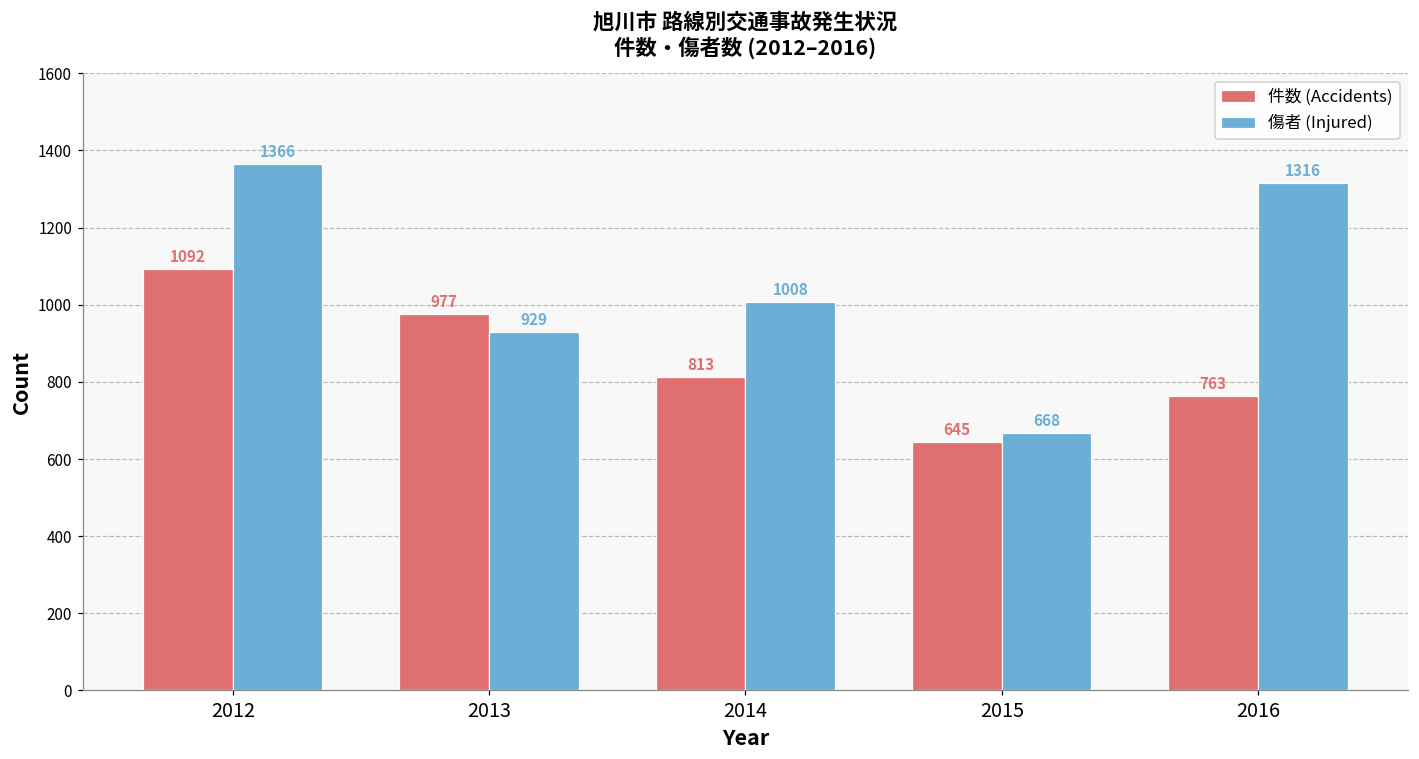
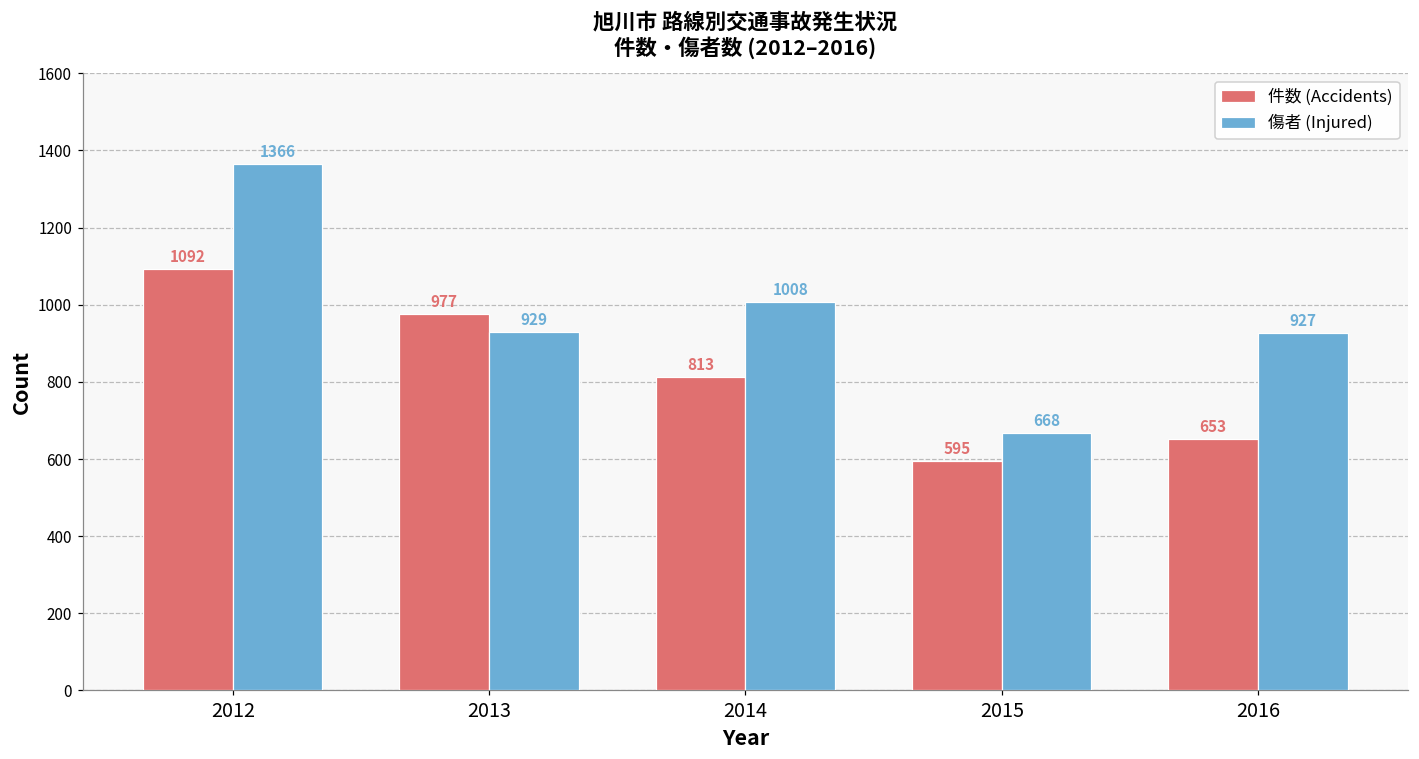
件数 (Accidents), 2015: 645 -> 595
件数 (Accidents), 2016: 763 -> 653
傷者 (Injured), 2016: 1316 -> 927
